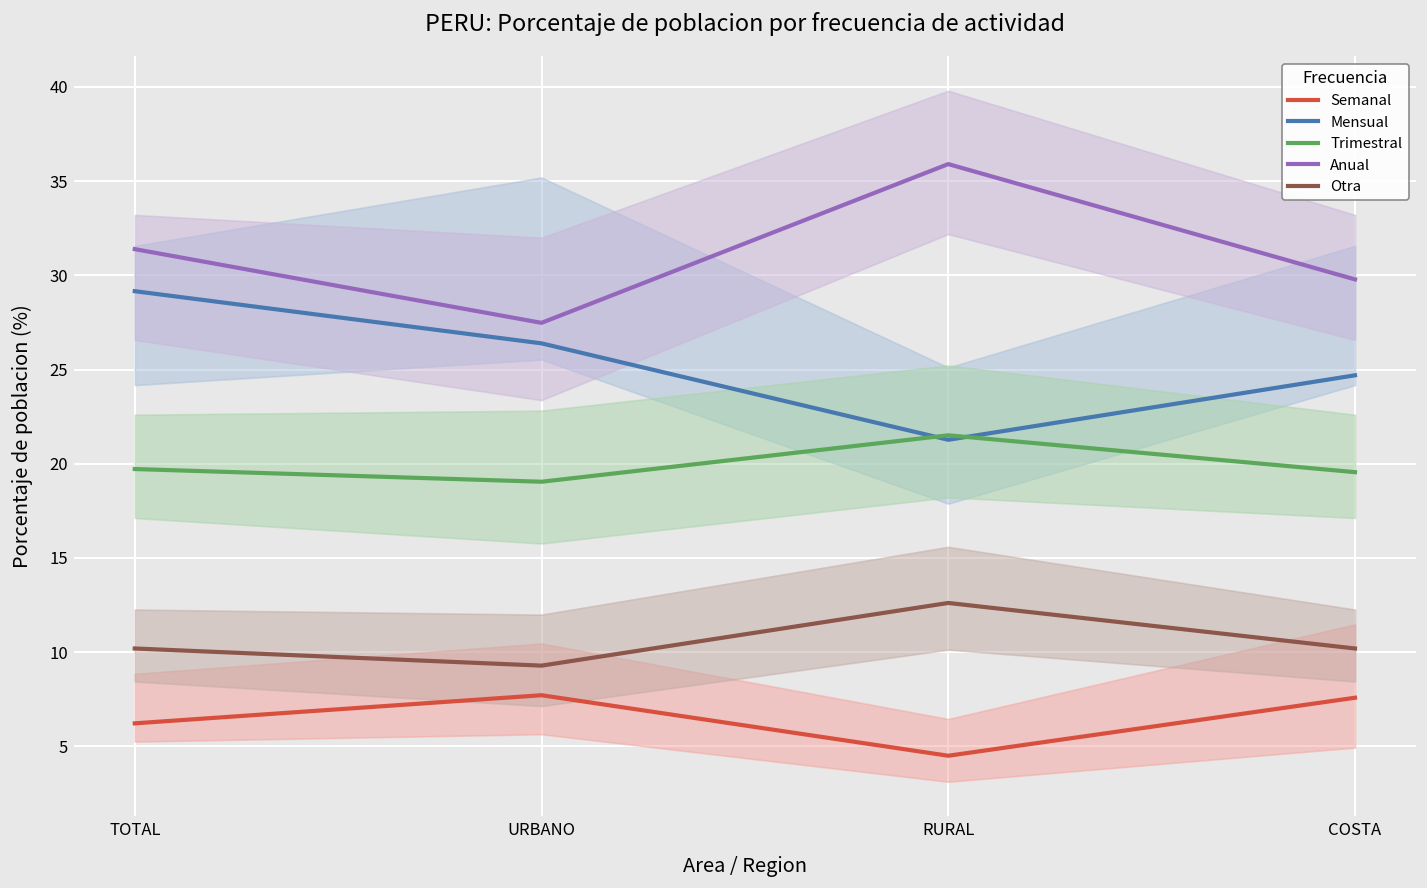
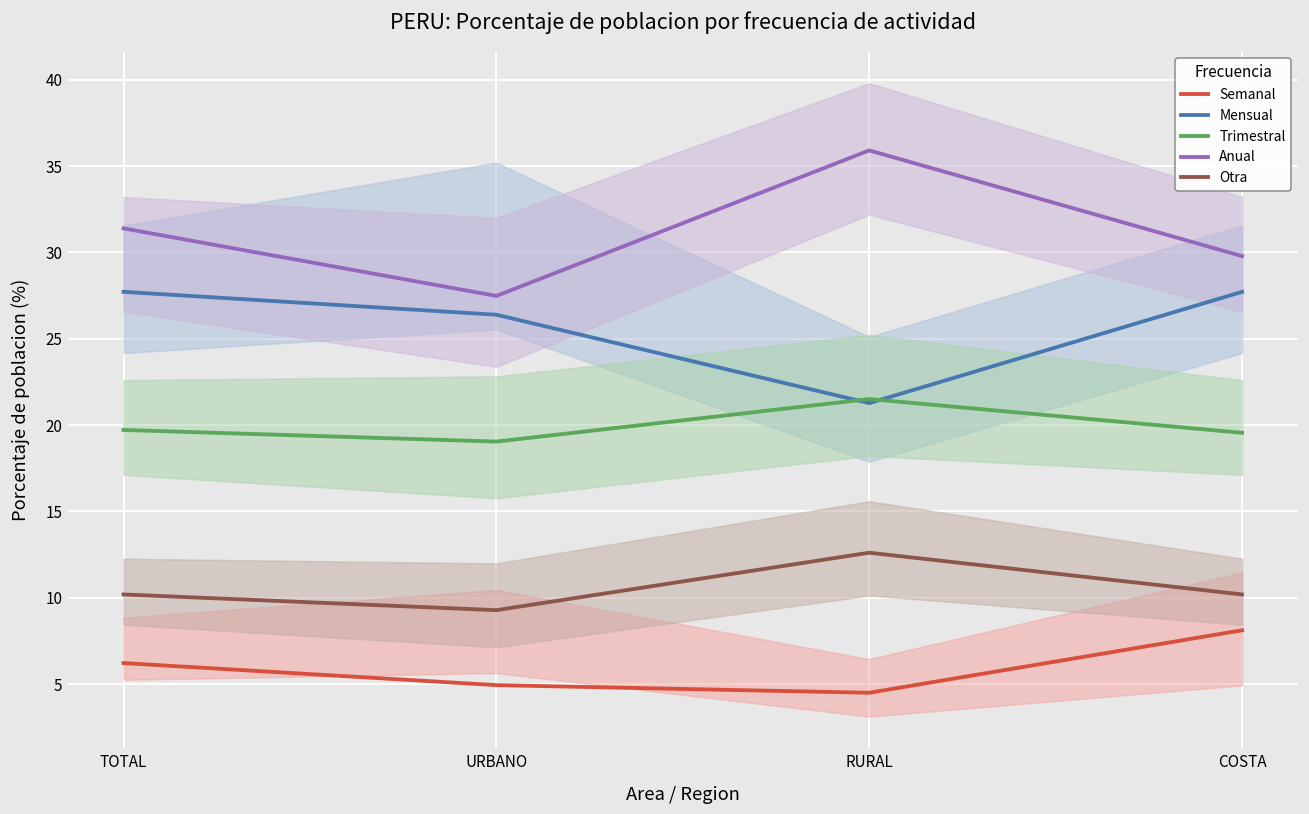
Mensual, TOTAL: 29.2 -> 27.7
Semanal, URBANO: 7.7 -> 4.9
Semanal, COSTA: 7.6 -> 8.1
Mensual, COSTA: 24.7 -> 27.7
